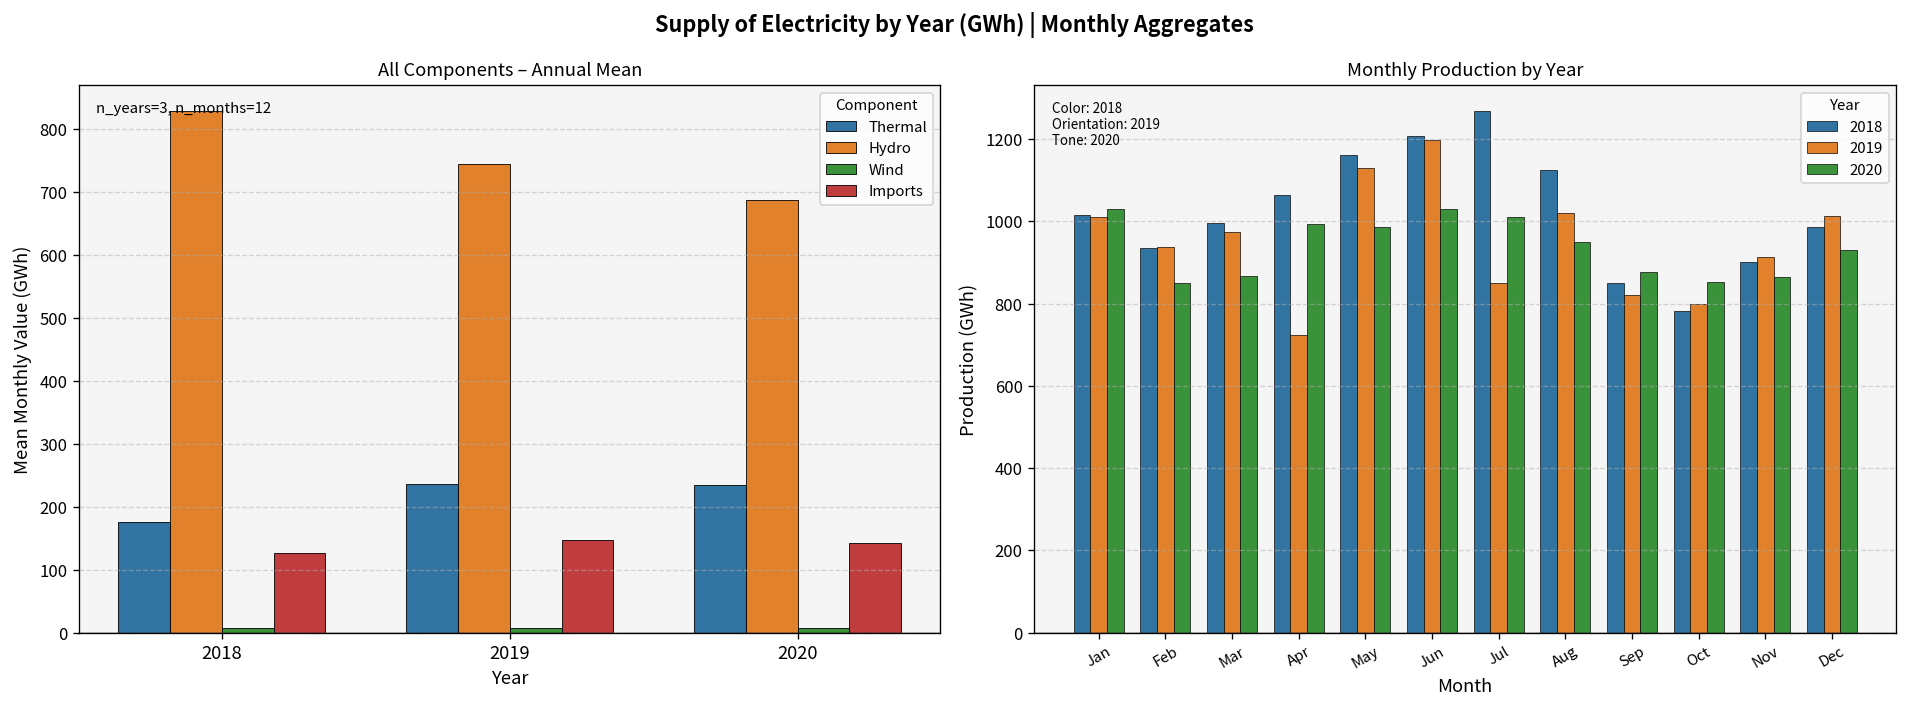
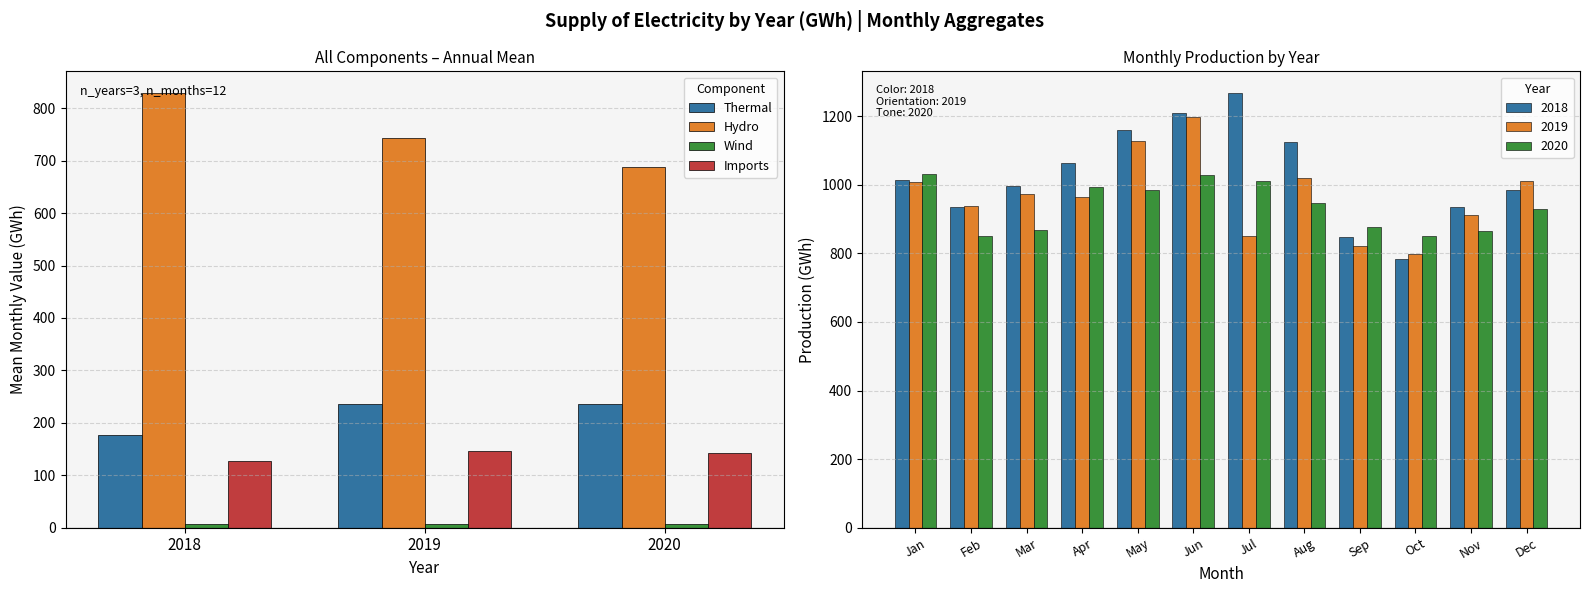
Monthly Production by Year, 2019, Apr: 720 -> 960
Monthly Production by Year, 2018, Nov: 900 -> 940
